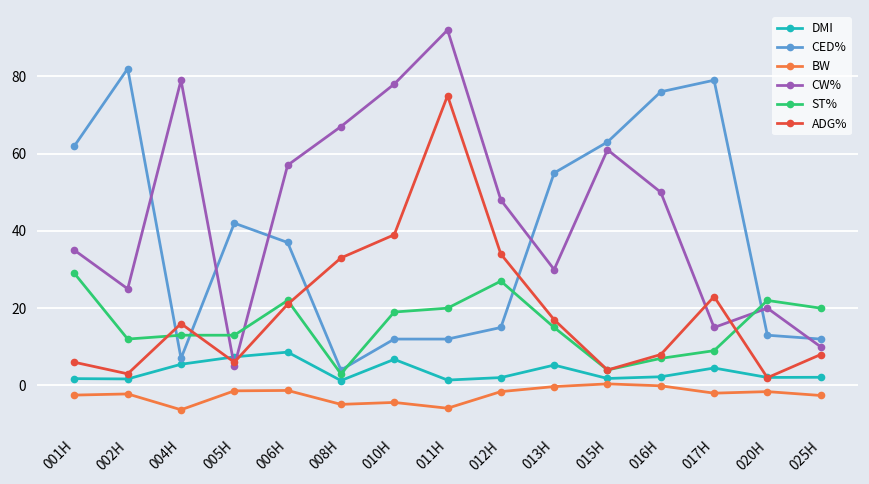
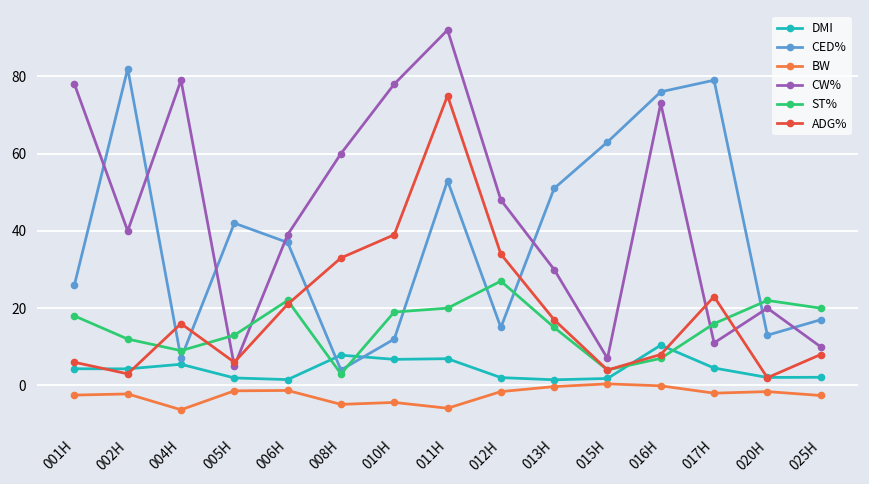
DMI, 001H: 2 -> 4
CED%, 001H: 62 -> 26
CW%, 001H: 35 -> 78
ST%, 001H: 29 -> 18
DMI, 002H: 2 -> 4
CW%, 002H: 25 -> 40
ST%, 004H: 13 -> 9
DMI, 005H: 7 -> 2
DMI, 006H: 9 -> 2
CW%, 006H: 57 -> 39
DMI, 008H: 1 -> 8
CW%, 008H: 67 -> 60
DMI, 011H: 1 -> 7
CED%, 011H: 12 -> 53
DMI, 013H: 5 -> 1
CED%, 013H: 55 -> 51
CW%, 015H: 61 -> 7
DMI, 016H: 2 -> 10
CW%, 016H: 50 -> 73
CW%, 017H: 15 -> 11
ST%, 017H: 9 -> 16
CED%, 025H: 12 -> 17
